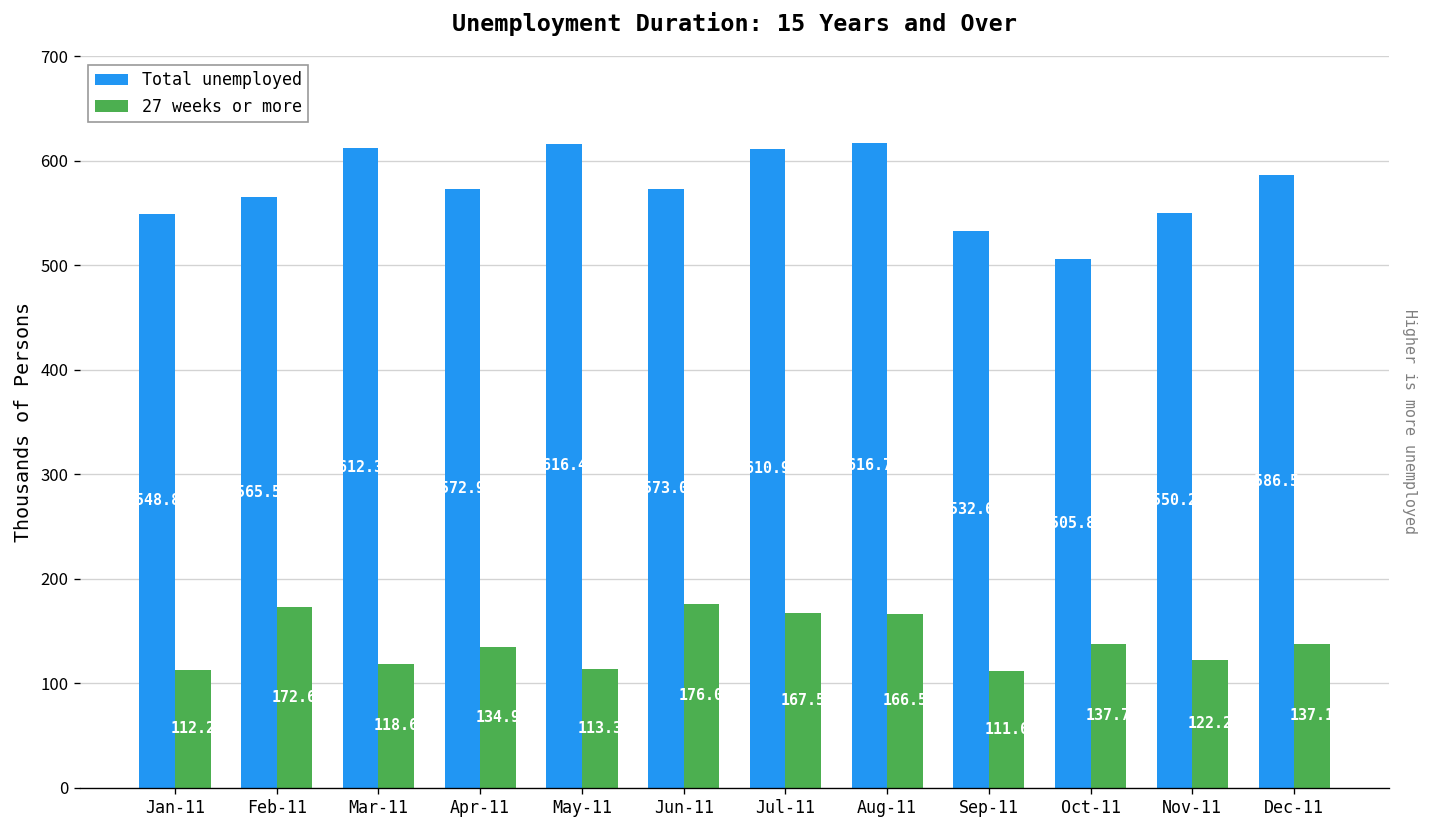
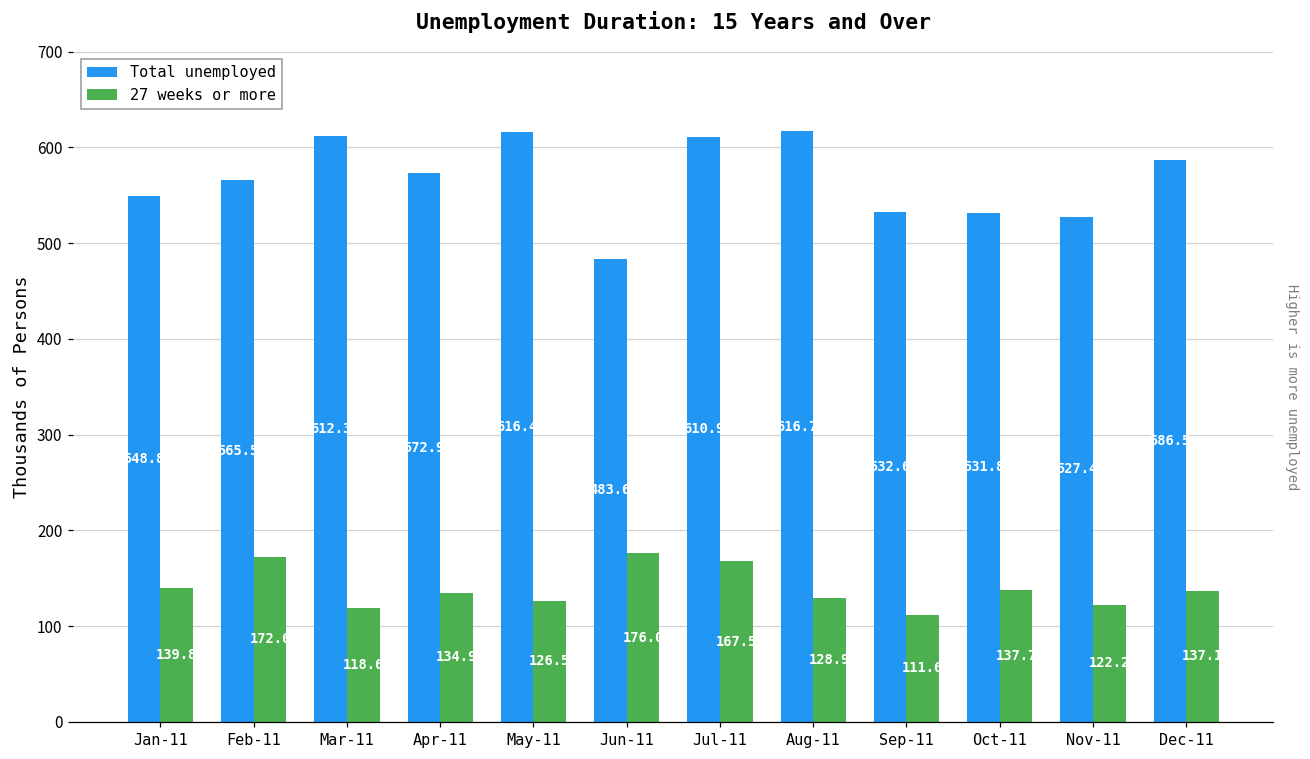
27 weeks or more, Jan-11: 112.2 -> 139.8
27 weeks or more, May-11: 113.3 -> 126.5
Total unemployed, Jun-11: 573.0 -> 483.6
27 weeks or more, Aug-11: 166.5 -> 128.9
Total unemployed, Oct-11: 505.8 -> 531.8
Total unemployed, Nov-11: 550.2 -> 527.4
